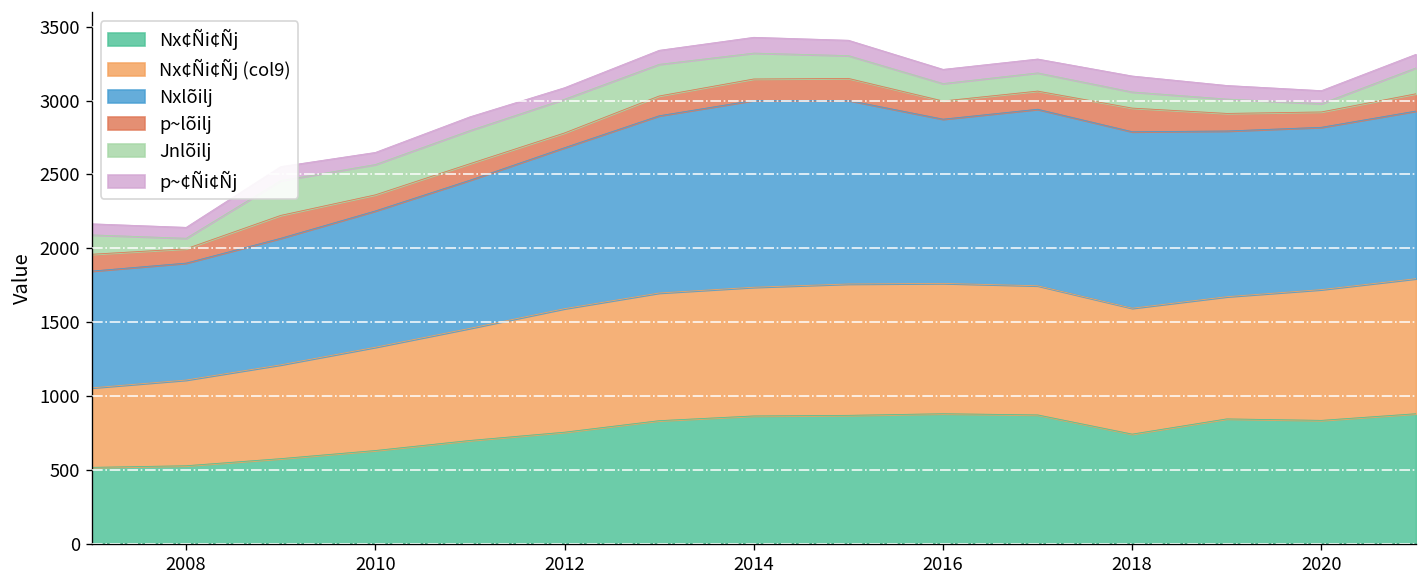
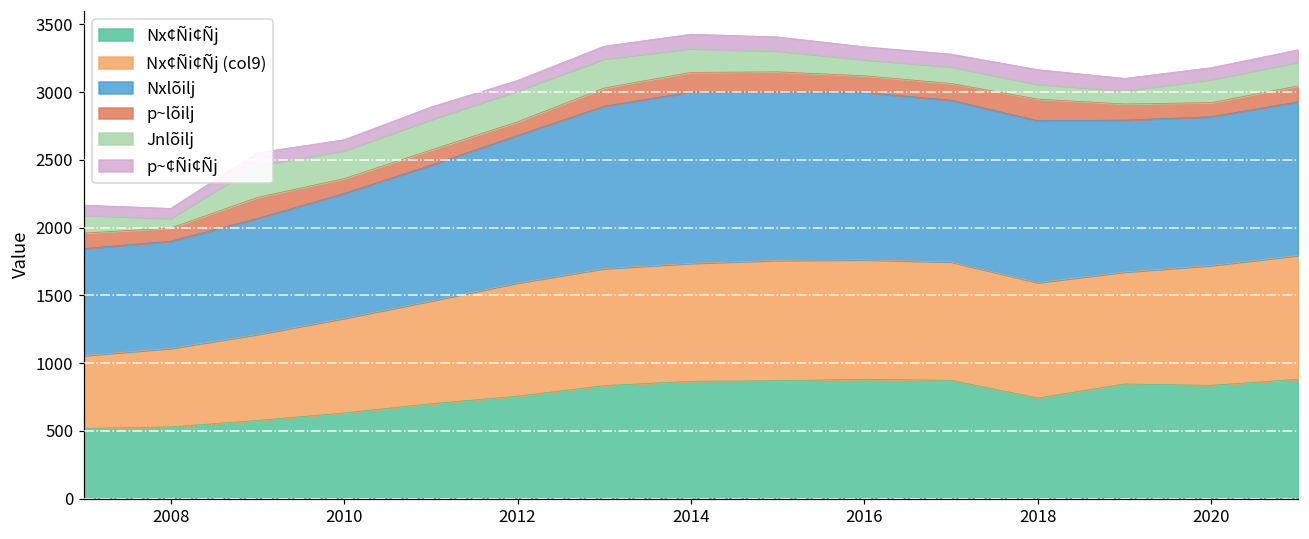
Nxlõilj, 2016: 1110 -> 1240
Jnlõilj, 2020: 60 -> 170
